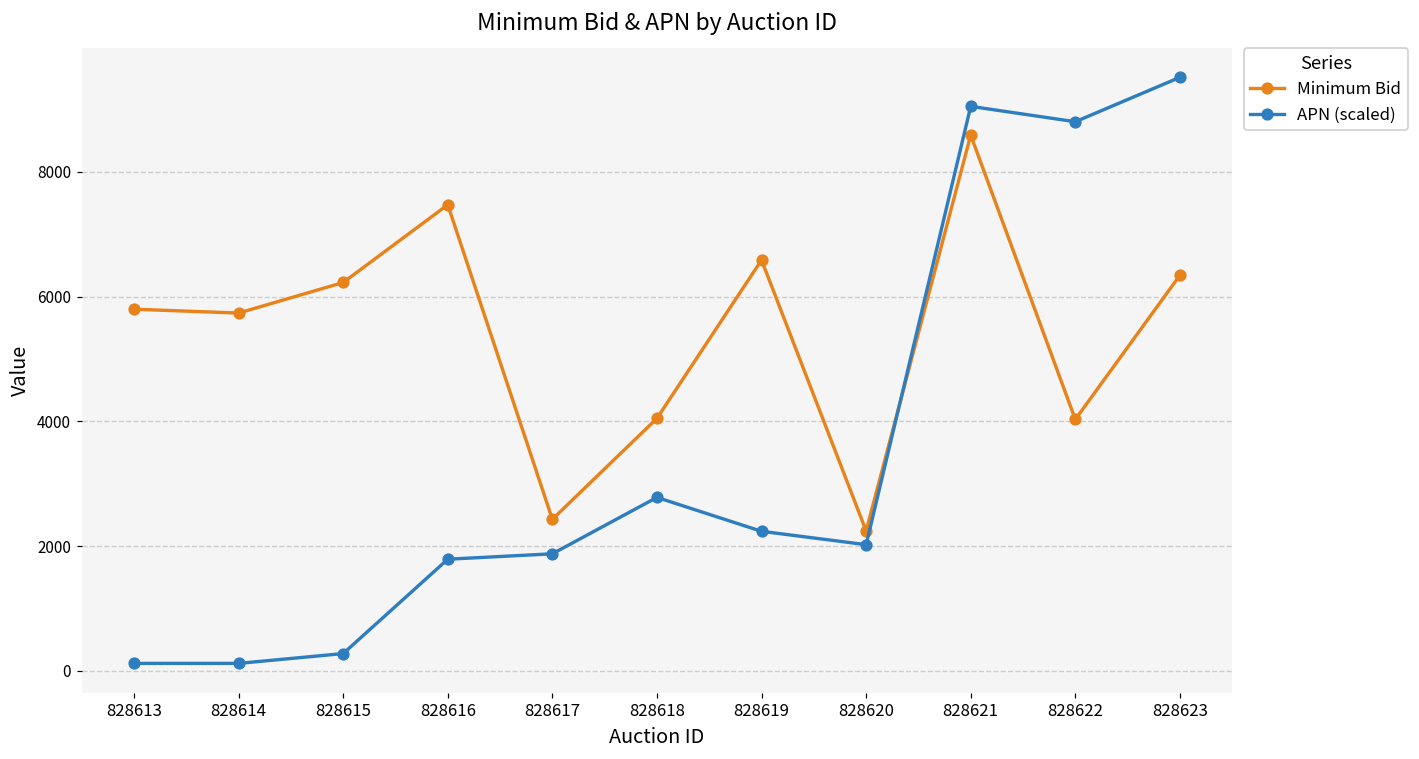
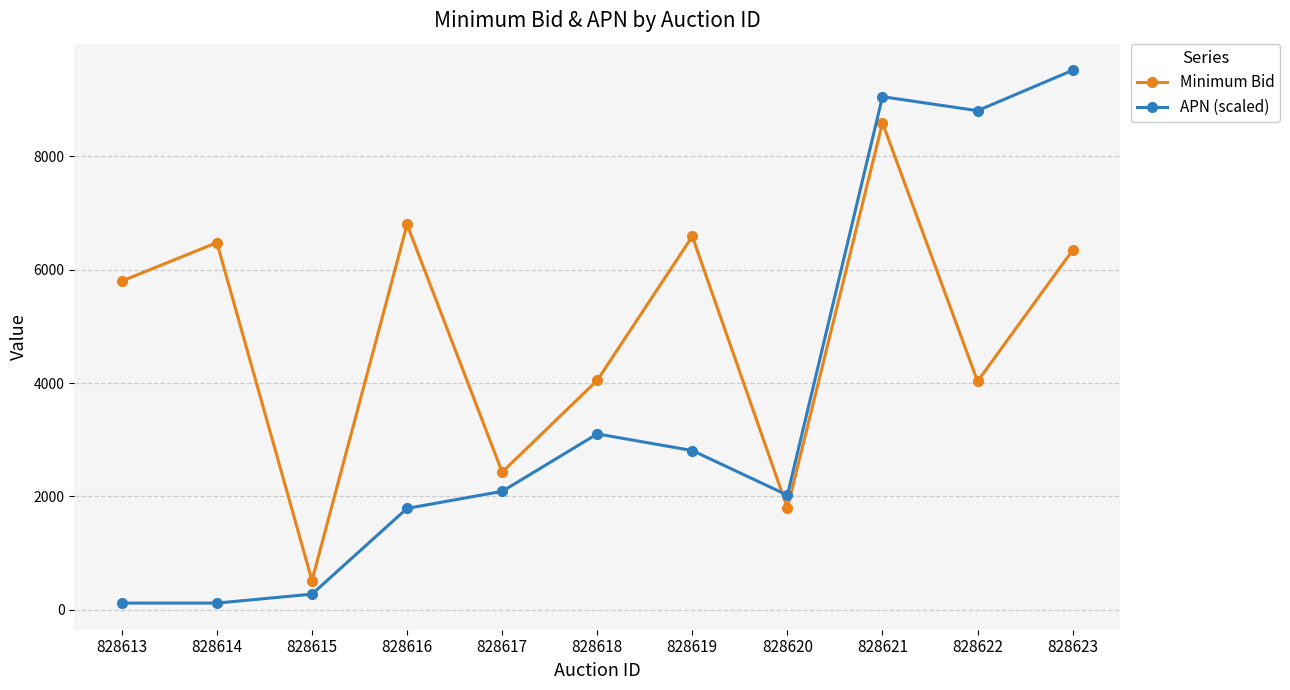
Minimum Bid, 828614: 5700 -> 6500
Minimum Bid, 828615: 6200 -> 500
Minimum Bid, 828616: 7500 -> 6800
APN (scaled), 828617: 1900 -> 2100
APN (scaled), 828618: 2800 -> 3100
APN (scaled), 828619: 2200 -> 2800
Minimum Bid, 828620: 2200 -> 1800
